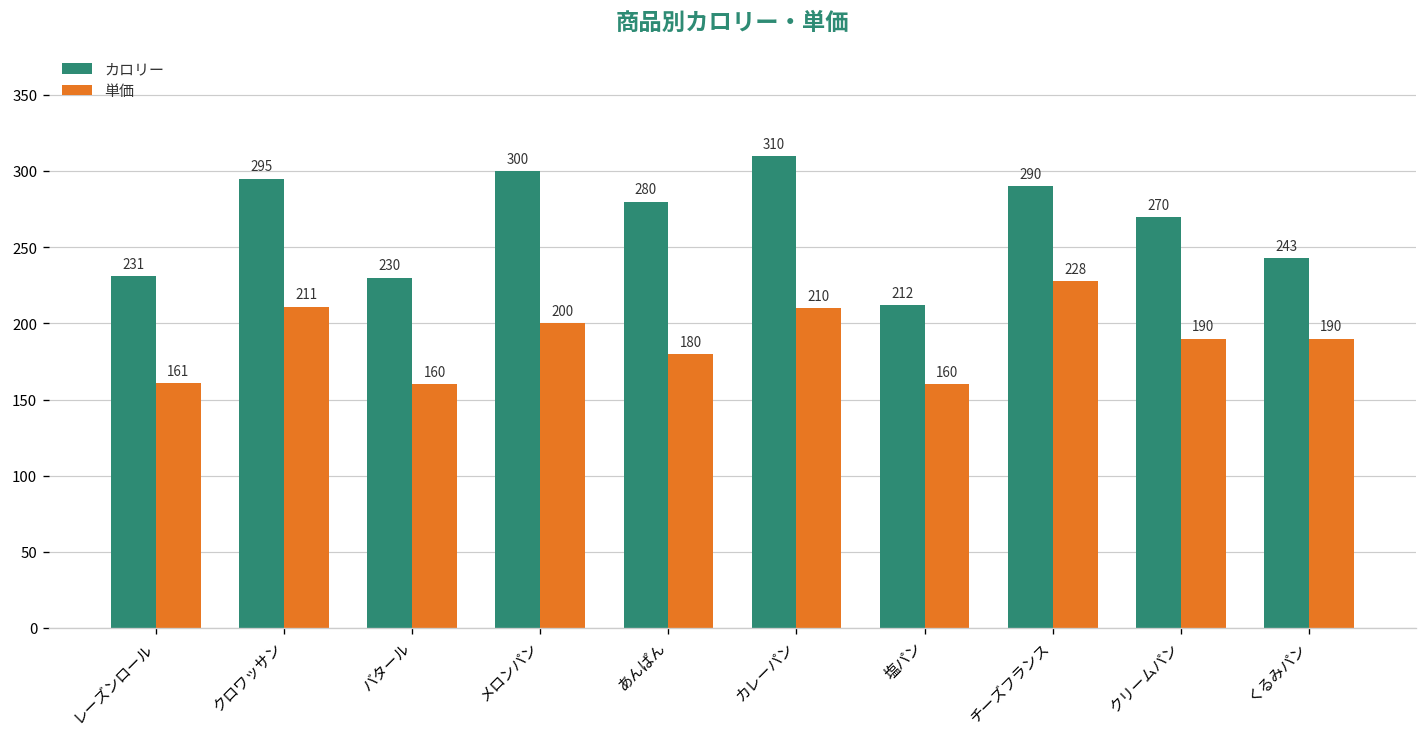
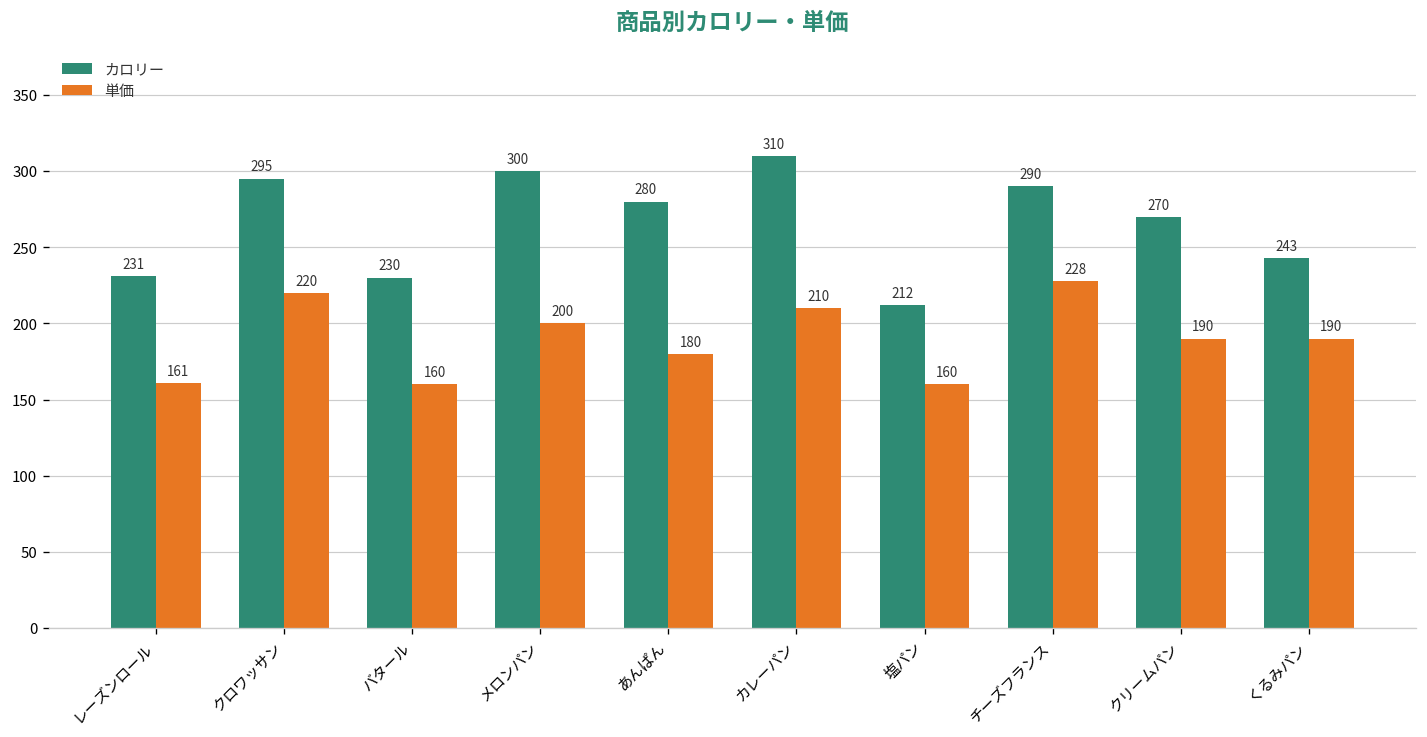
単価, クロワッサン: 211 -> 220
